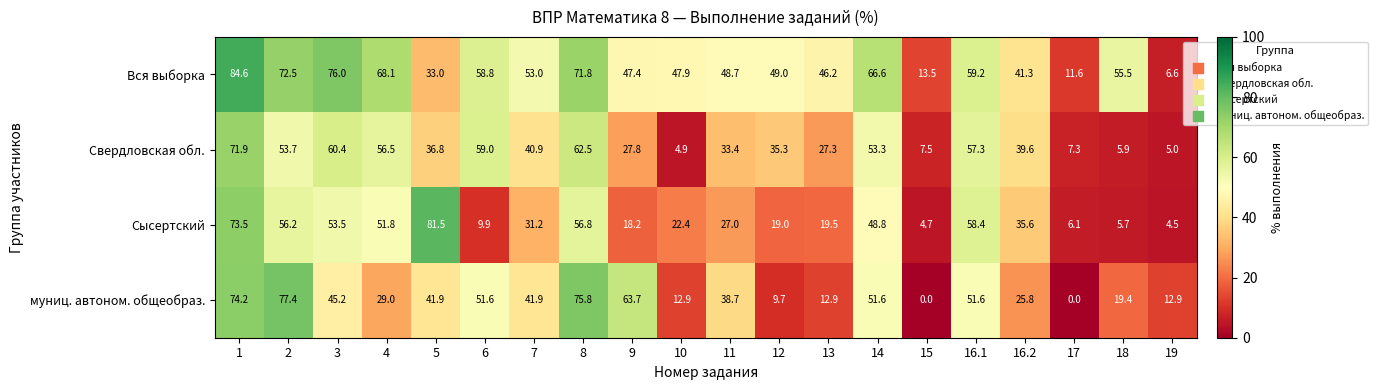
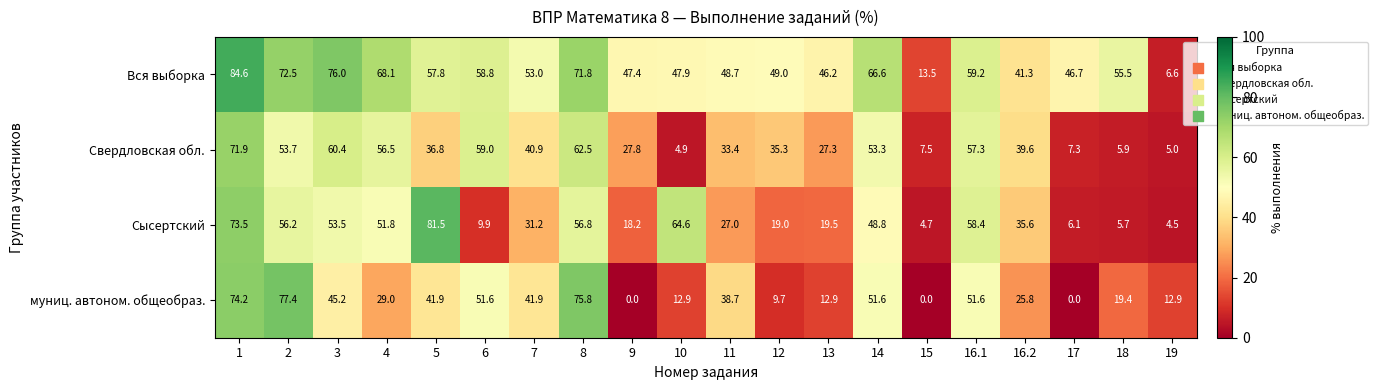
Вся выборка, 5: 33.0 -> 57.8
Вся выборка, 17: 11.6 -> 46.7
Сысертский, 10: 22.4 -> 64.6
муниц. автоном. общеобраз., 9: 63.7 -> 0.0
